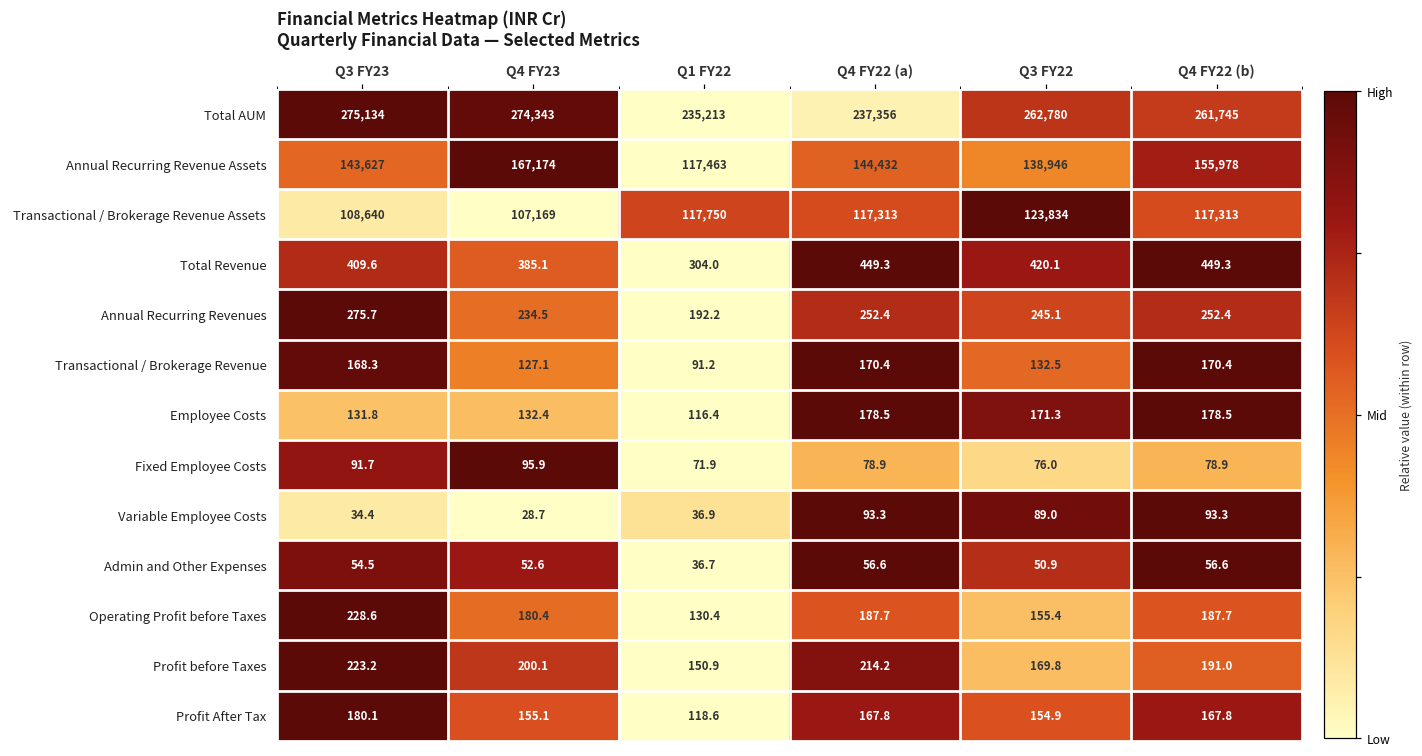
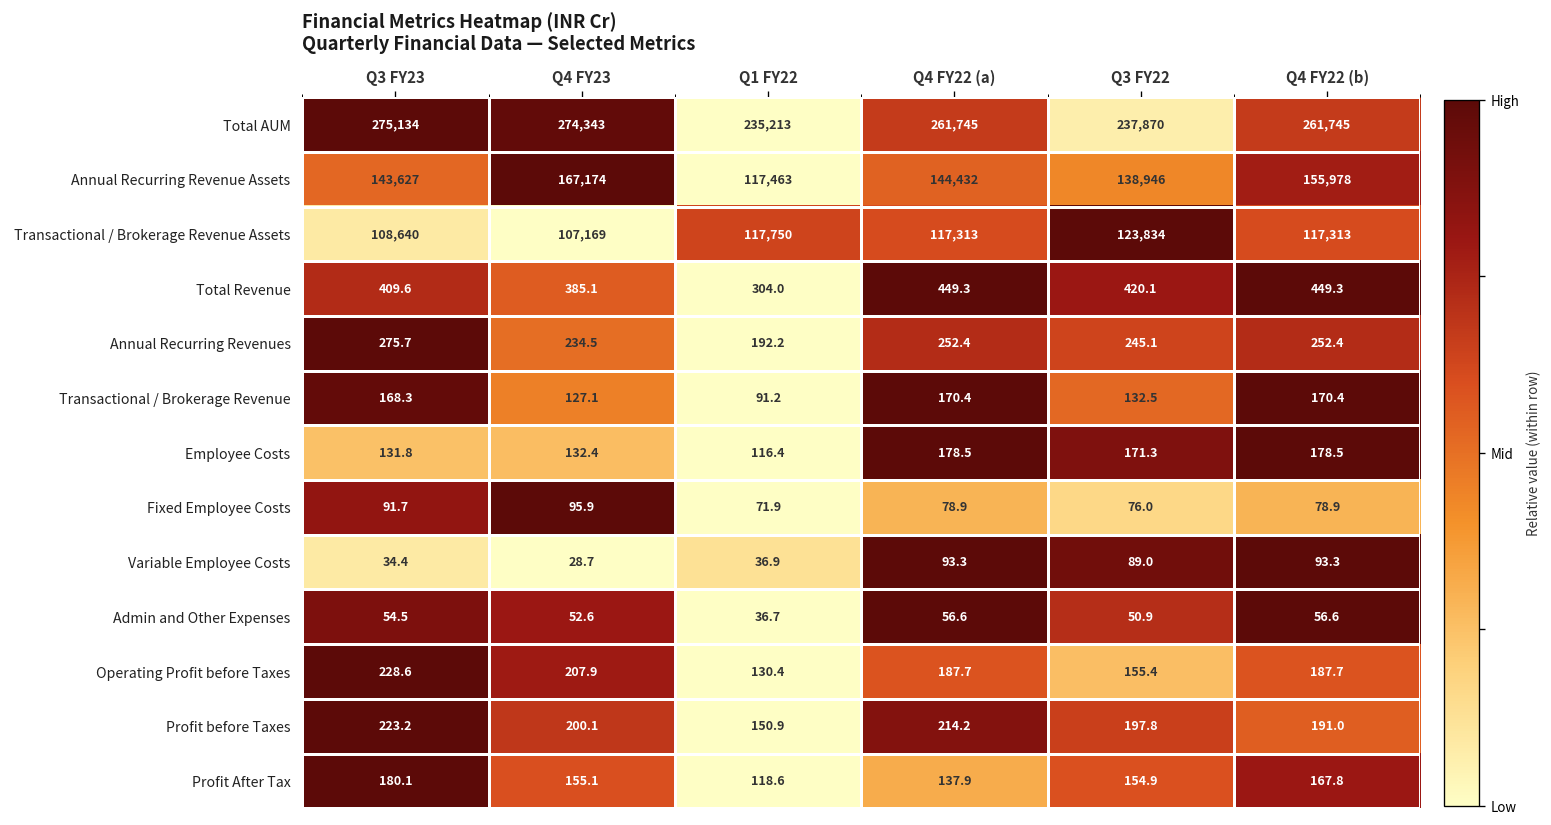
Total AUM, Q4 FY22 (a): 237,356 -> 261,745
Total AUM, Q3 FY22: 262,780 -> 237,870
Operating Profit before Taxes, Q4 FY23: 180.4 -> 207.9
Profit before Taxes, Q3 FY22: 169.8 -> 197.8
Profit After Tax, Q4 FY22 (a): 167.8 -> 137.9
